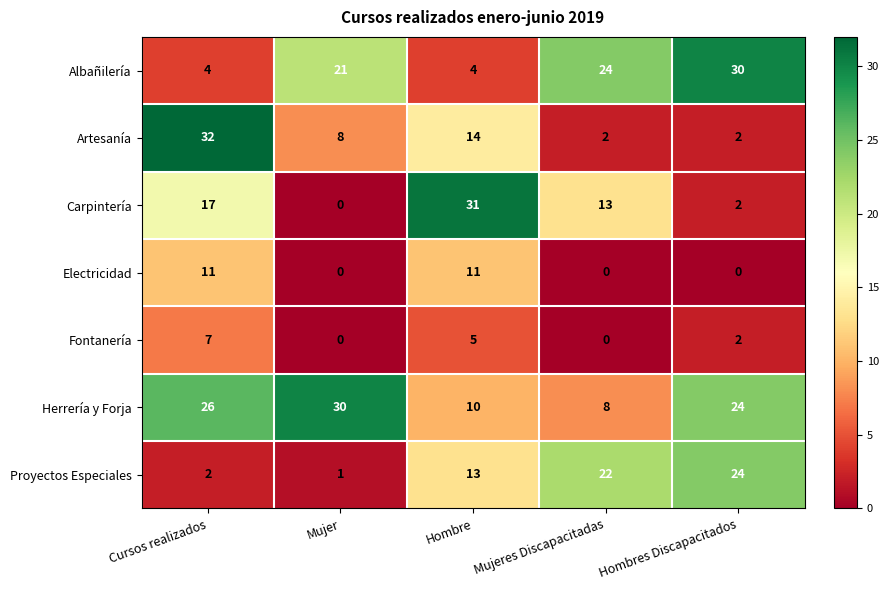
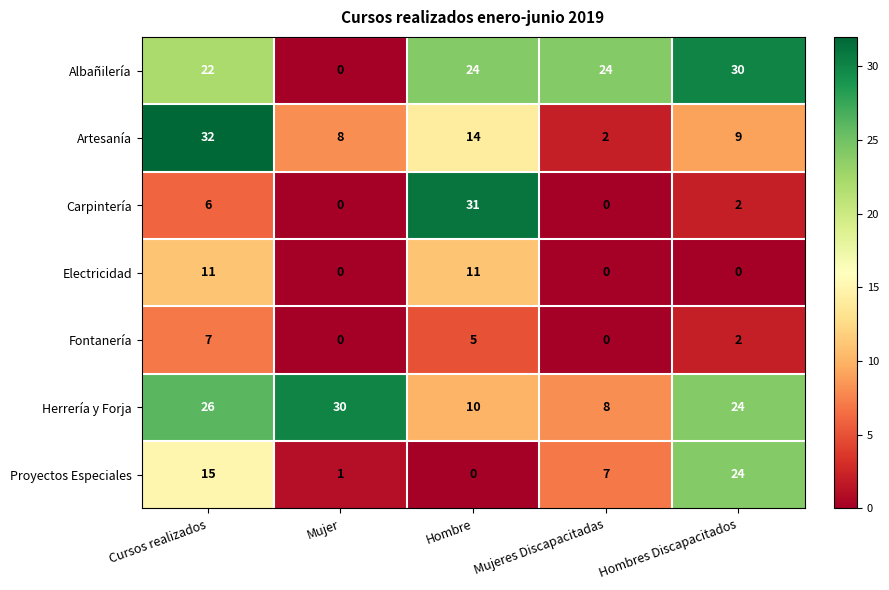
Albañilería, Cursos realizados: 4 -> 22
Albañilería, Mujer: 21 -> 0
Albañilería, Hombre: 4 -> 24
Artesanía, Hombres Discapacitados: 2 -> 9
Carpintería, Cursos realizados: 17 -> 6
Carpintería, Mujeres Discapacitadas: 13 -> 0
Proyectos Especiales, Cursos realizados: 2 -> 15
Proyectos Especiales, Hombre: 13 -> 0
Proyectos Especiales, Mujeres Discapacitadas: 22 -> 7
